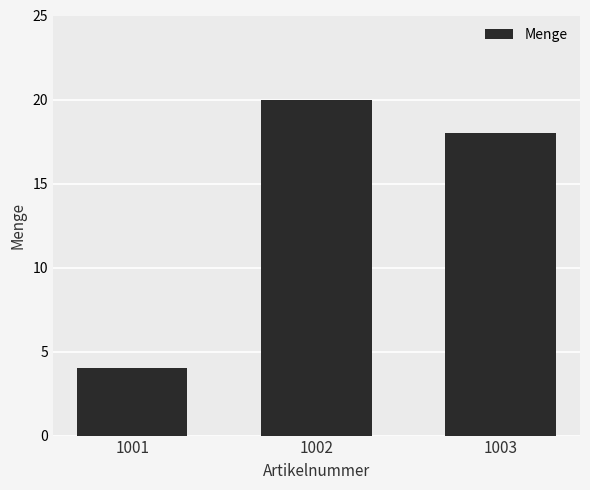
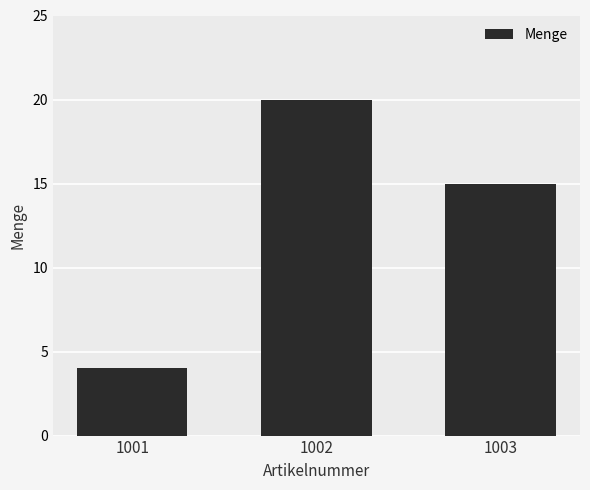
1003: 18 -> 15
